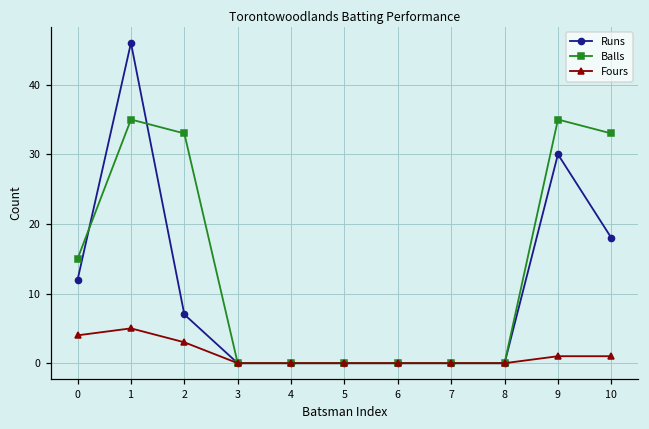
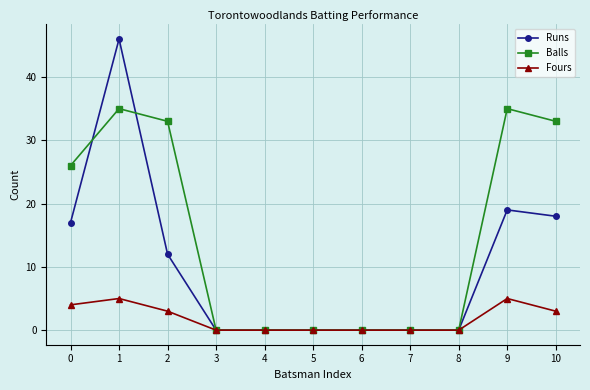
Runs, 0: 12 -> 17
Balls, 0: 15 -> 26
Runs, 2: 7 -> 12
Runs, 9: 30 -> 19
Fours, 9: 1 -> 5
Fours, 10: 1 -> 3
